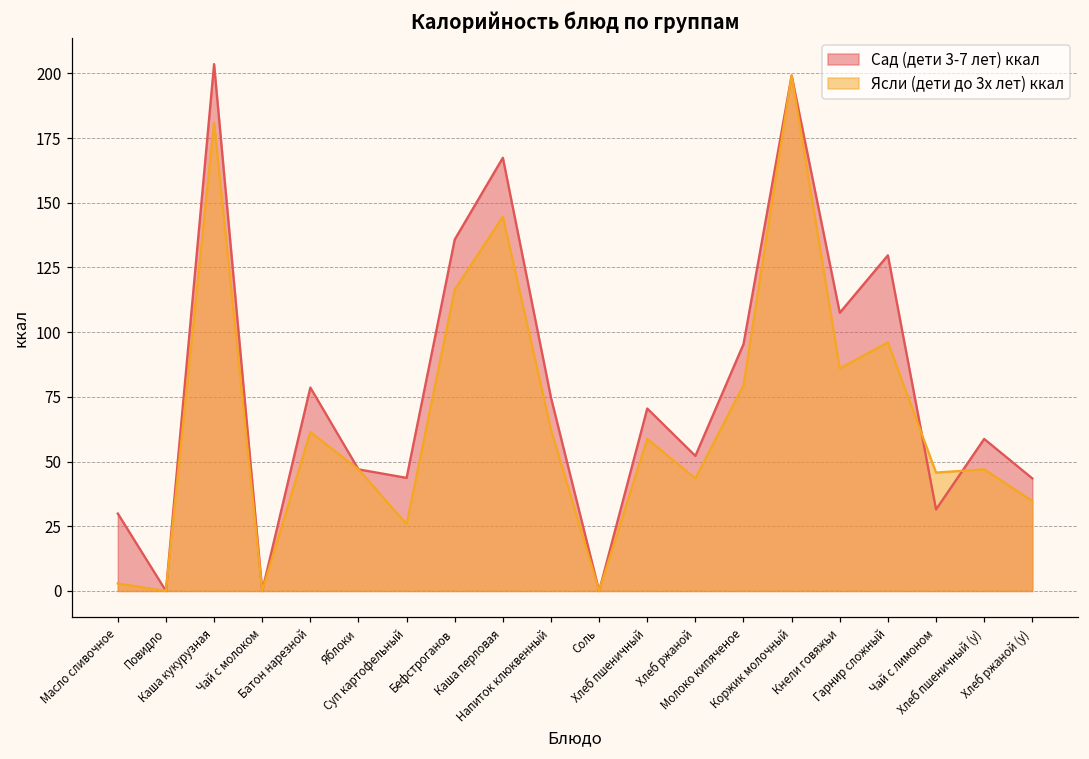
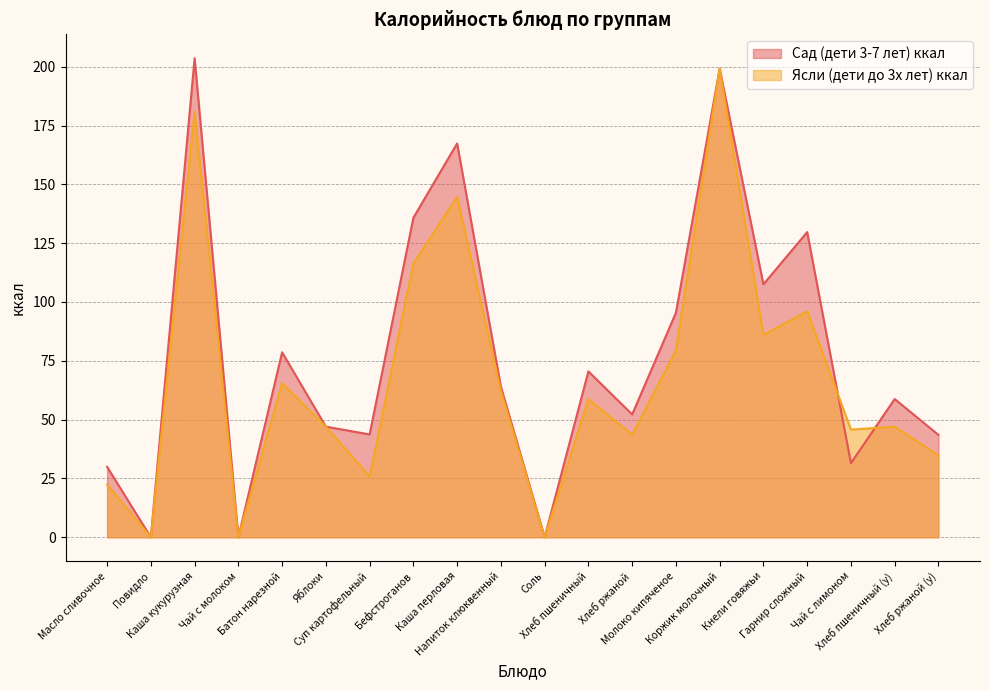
Ясли (дети до 3х лет) ккал, Масло сливочное: 3 -> 22
Ясли (дети до 3х лет) ккал, Батон нарезной: 61 -> 66
Сад (дети 3-7 лет) ккал, Напиток клюквенный: 75 -> 64
